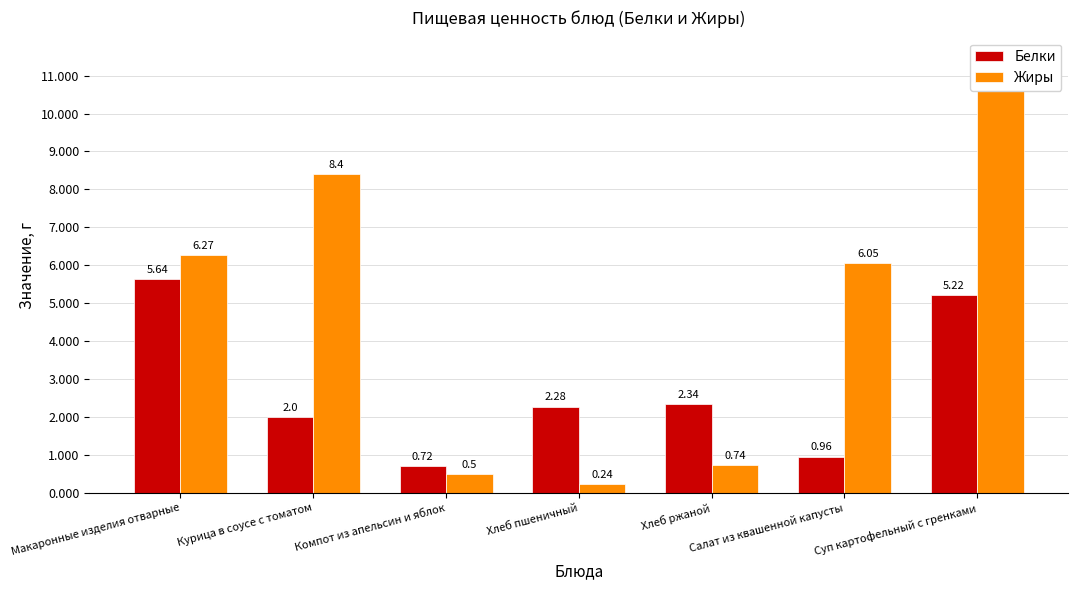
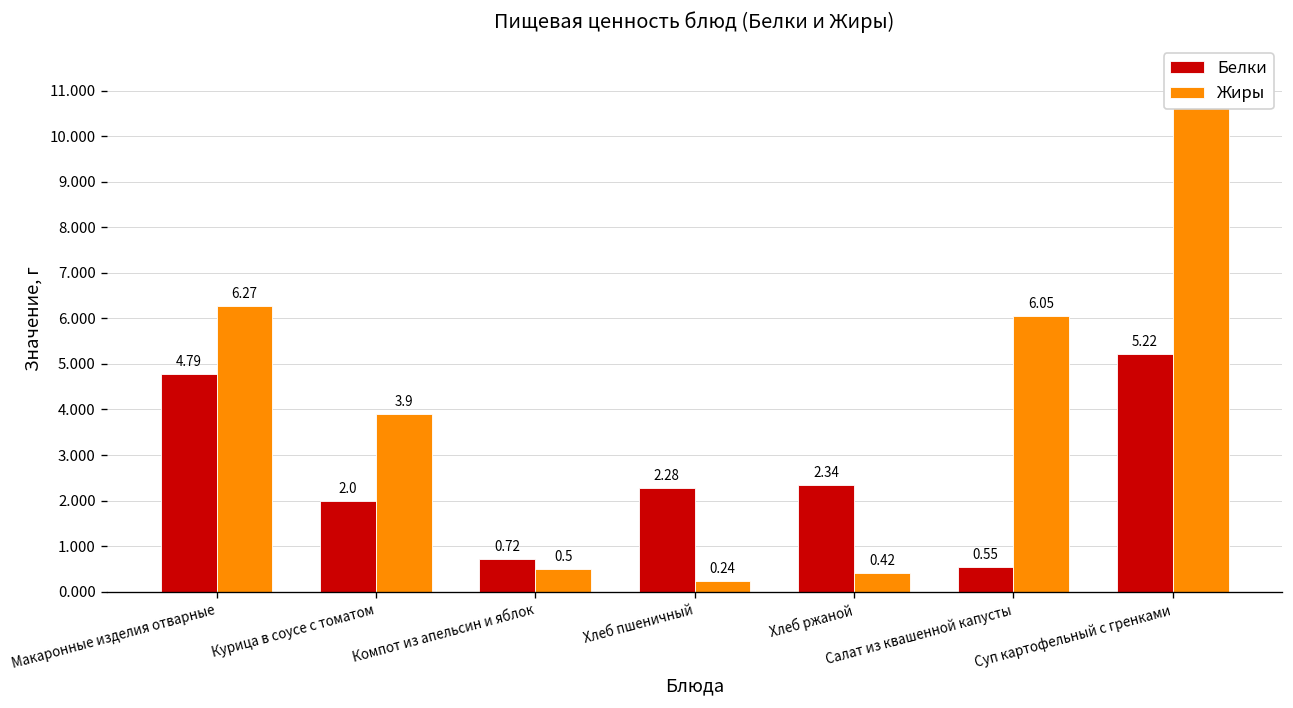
Белки, Макаронные изделия отварные: 5.64 -> 4.79
Жиры, Курица в соусе с томатом: 8.4 -> 3.9
Жиры, Хлеб ржаной: 0.74 -> 0.42
Белки, Салат из квашенной капусты: 0.96 -> 0.55
